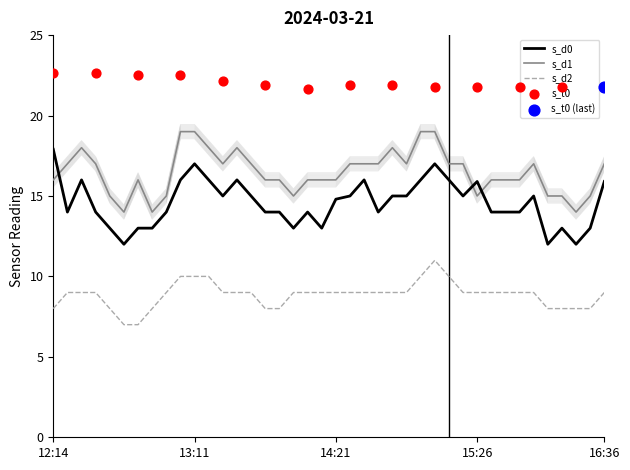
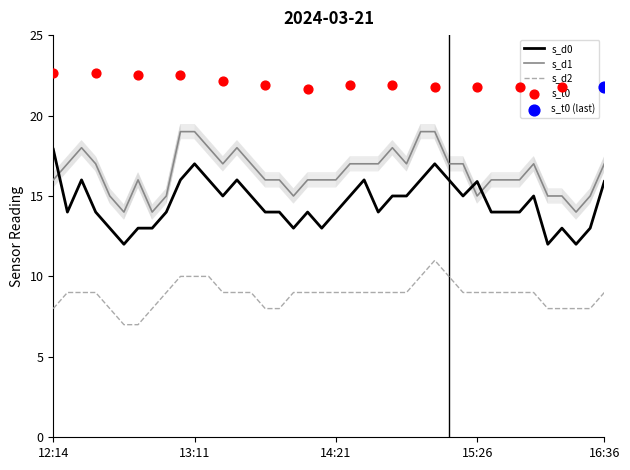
s_d0, 14:21: 14.8 -> 14.0
